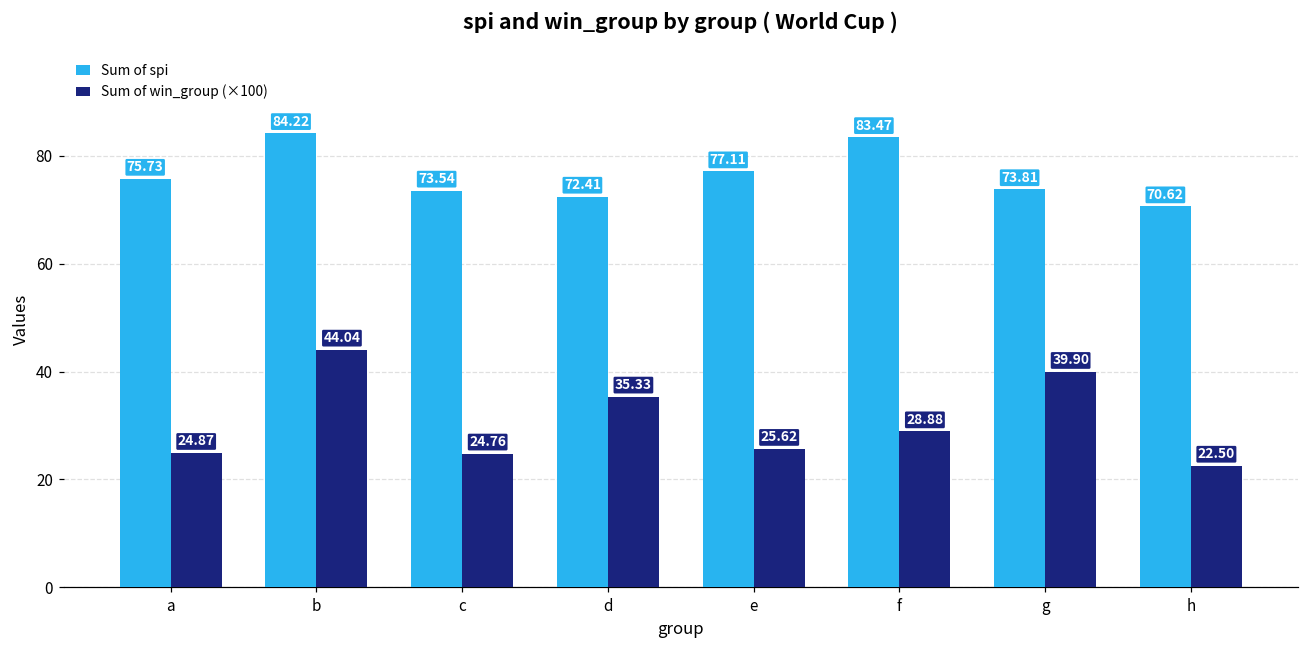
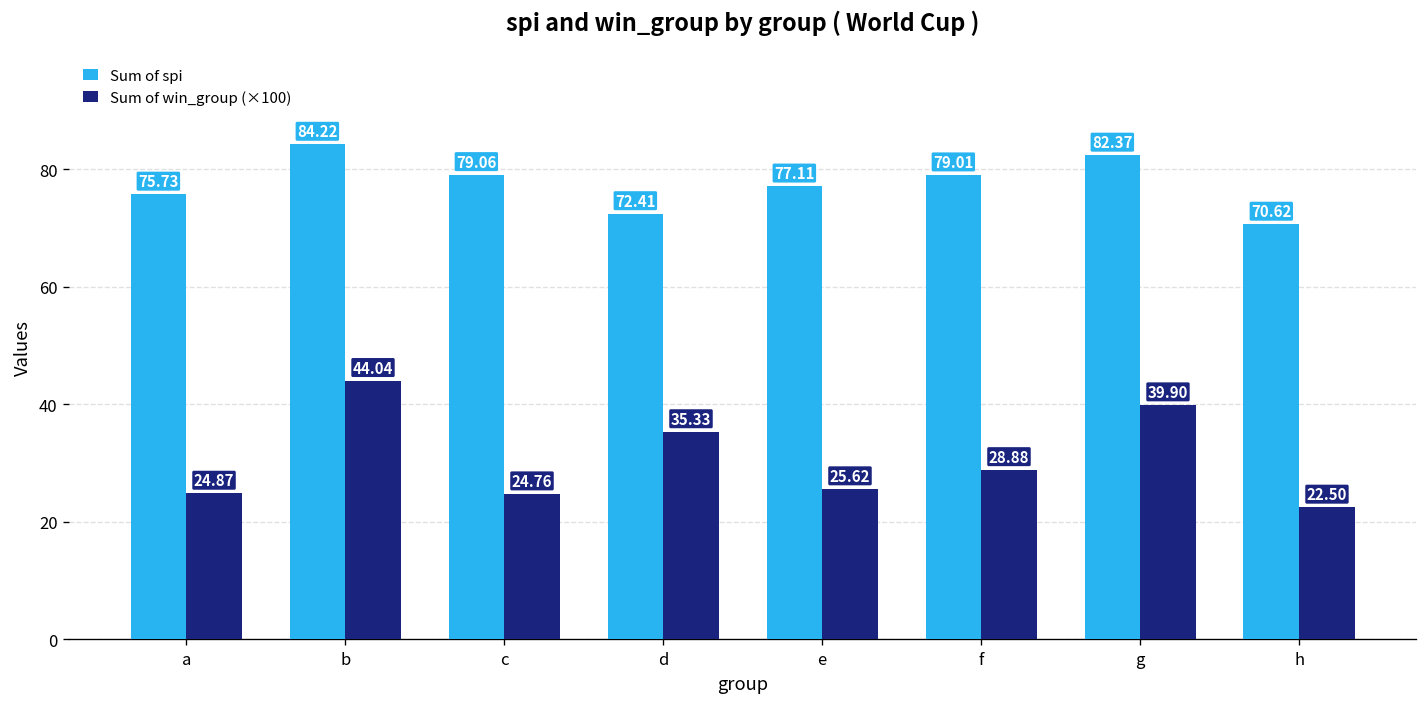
Sum of spi, c: 73.54 -> 79.06
Sum of spi, f: 83.47 -> 79.01
Sum of spi, g: 73.81 -> 82.37
